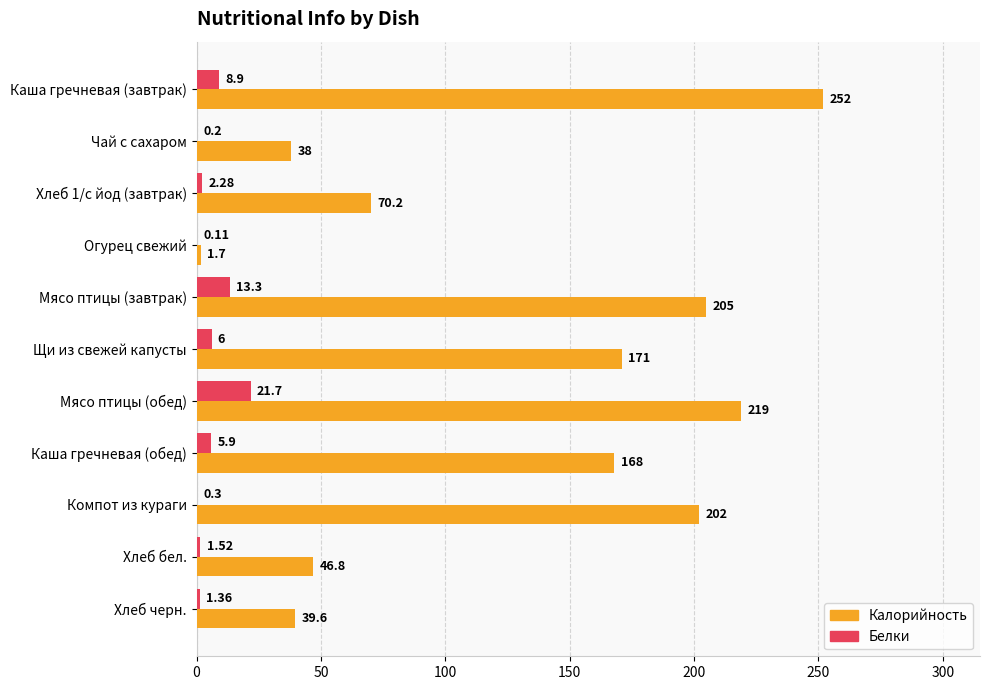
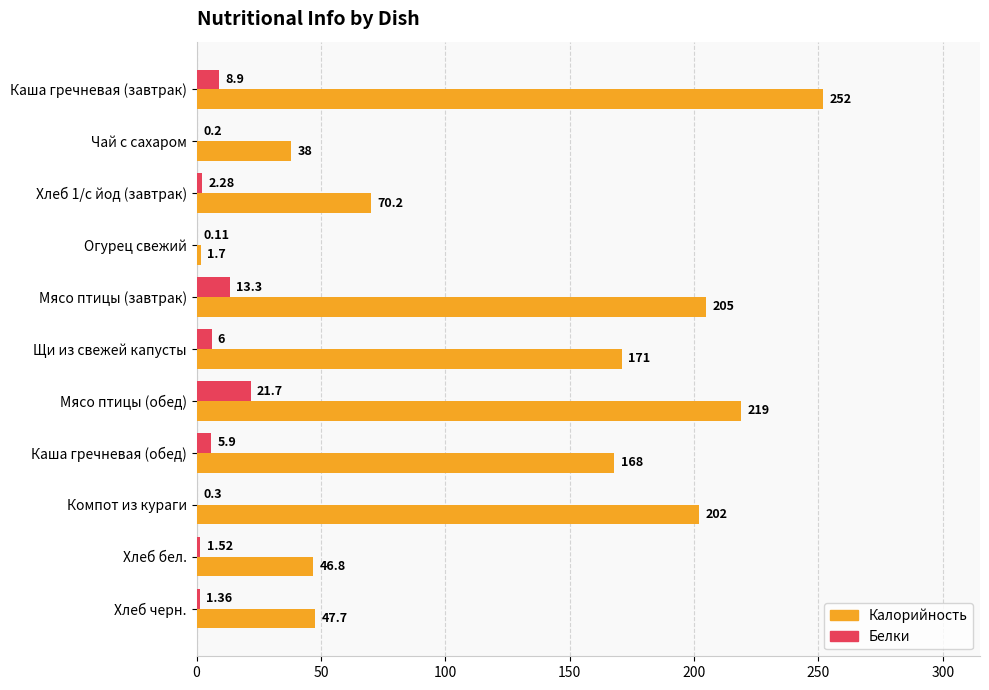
Калорийность, Хлеб черн.: 39.6 -> 47.7
